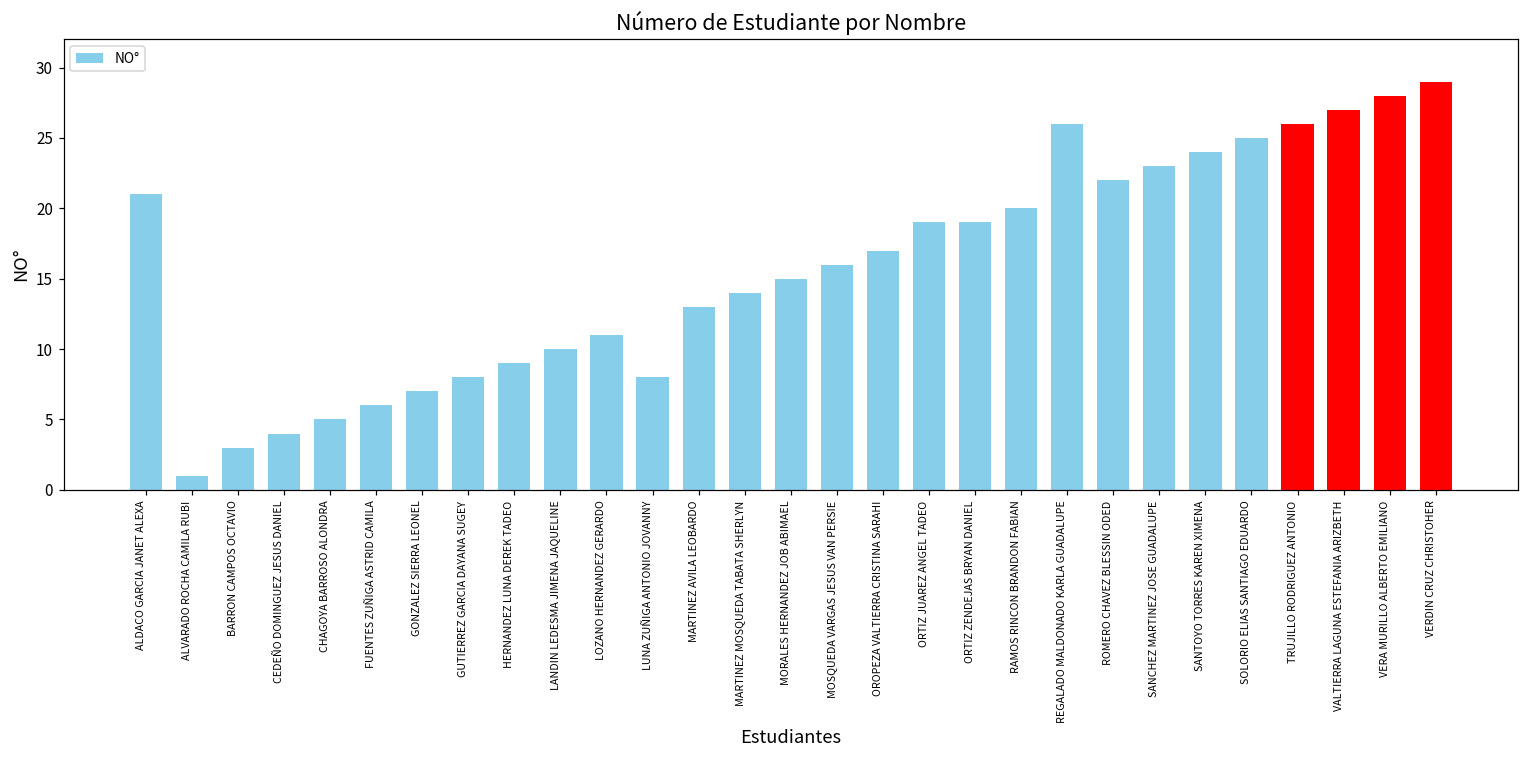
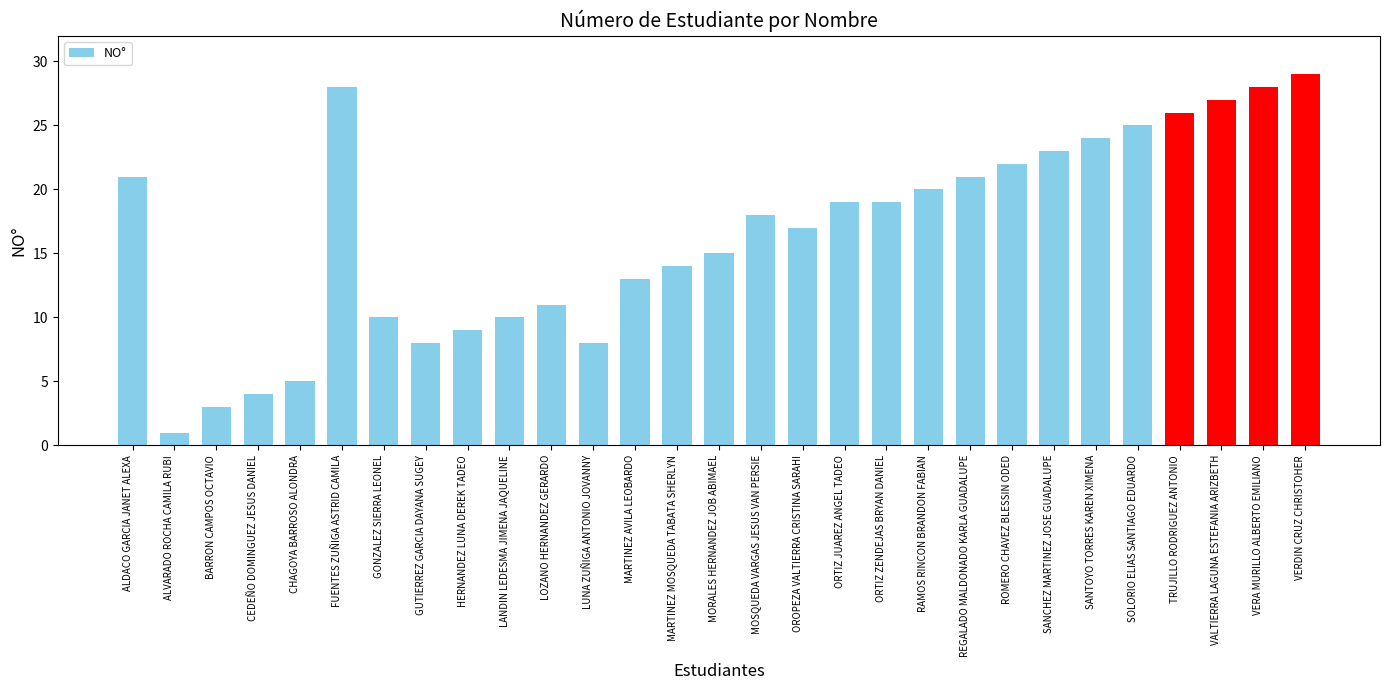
FUENTES ZUÑIGA ASTRID CAMILA: 6 -> 28
GONZALEZ SIERRA LEONEL: 7 -> 10
MOSQUEDA VARGAS JESUS VAN PERSIE: 16 -> 18
REGALADO MALDONADO KARLA GUADALUPE: 26 -> 21
